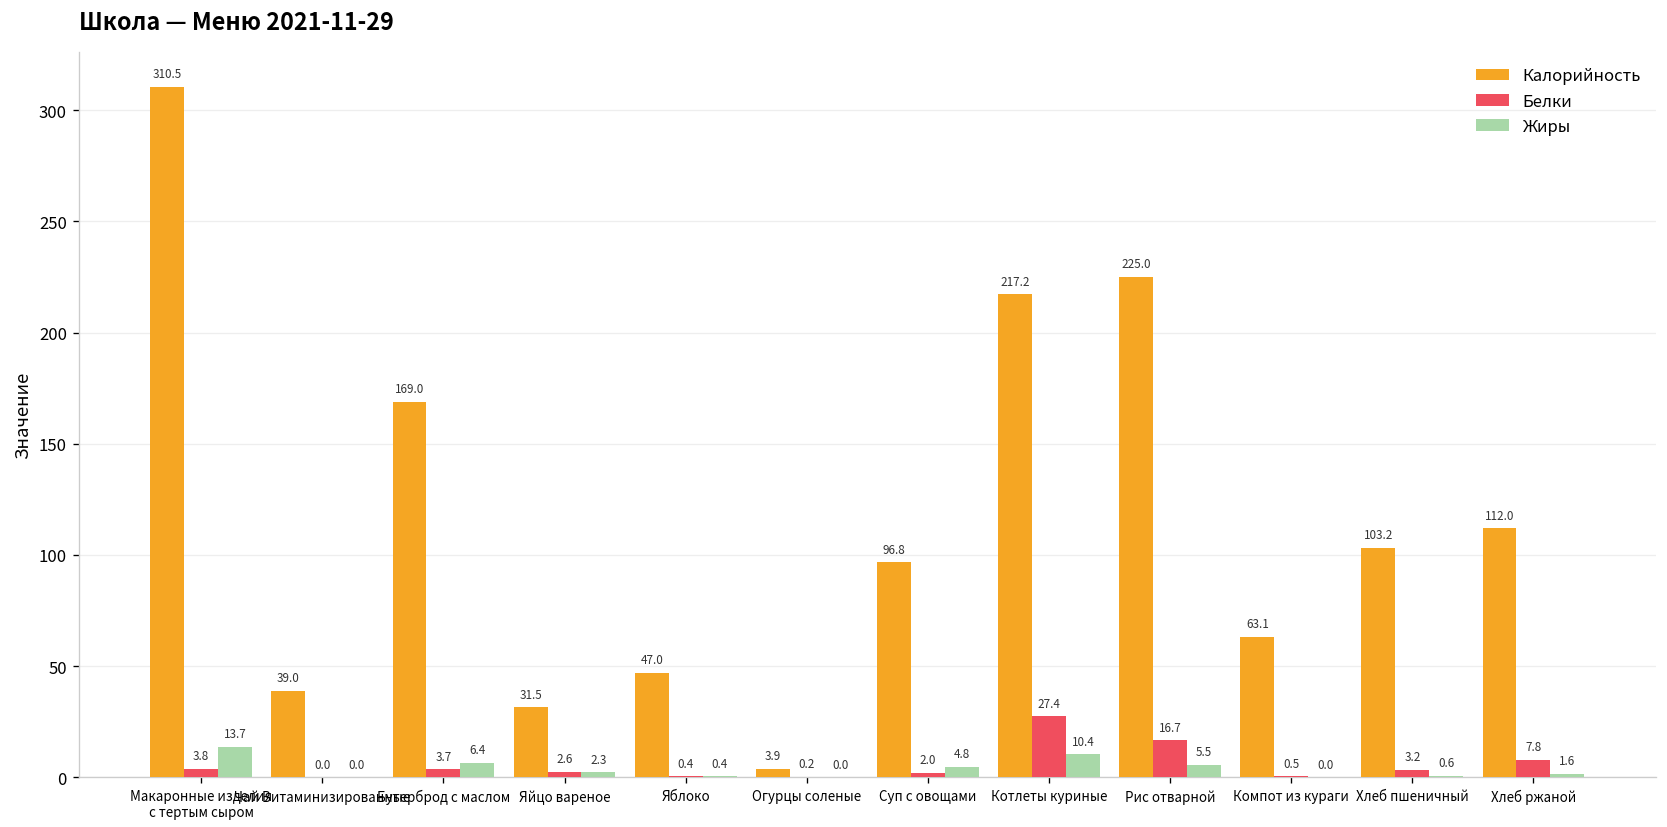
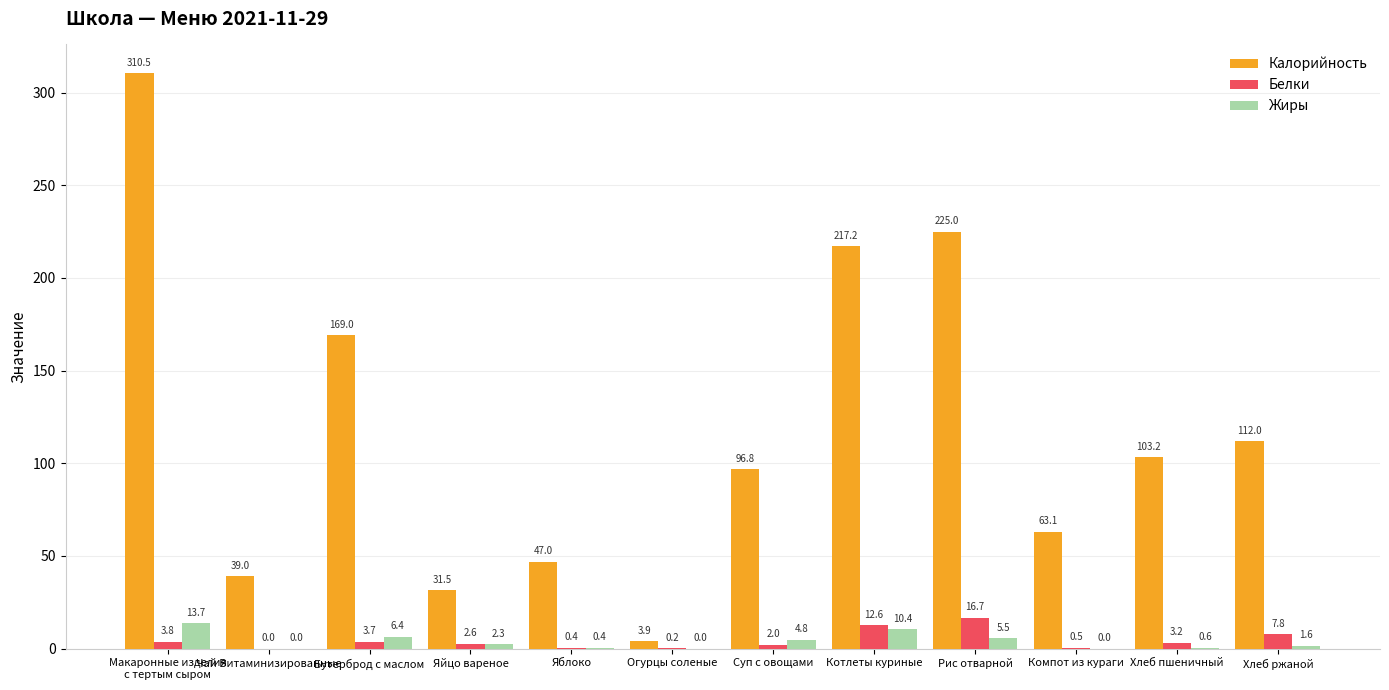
Белки, Котлеты куриные: 27.4 -> 12.6
